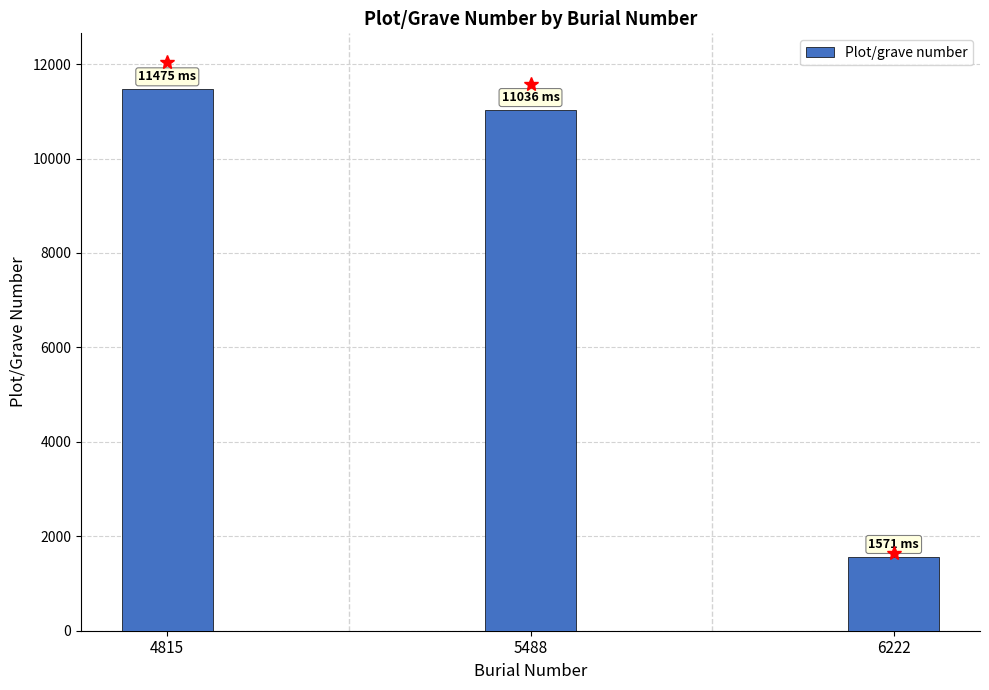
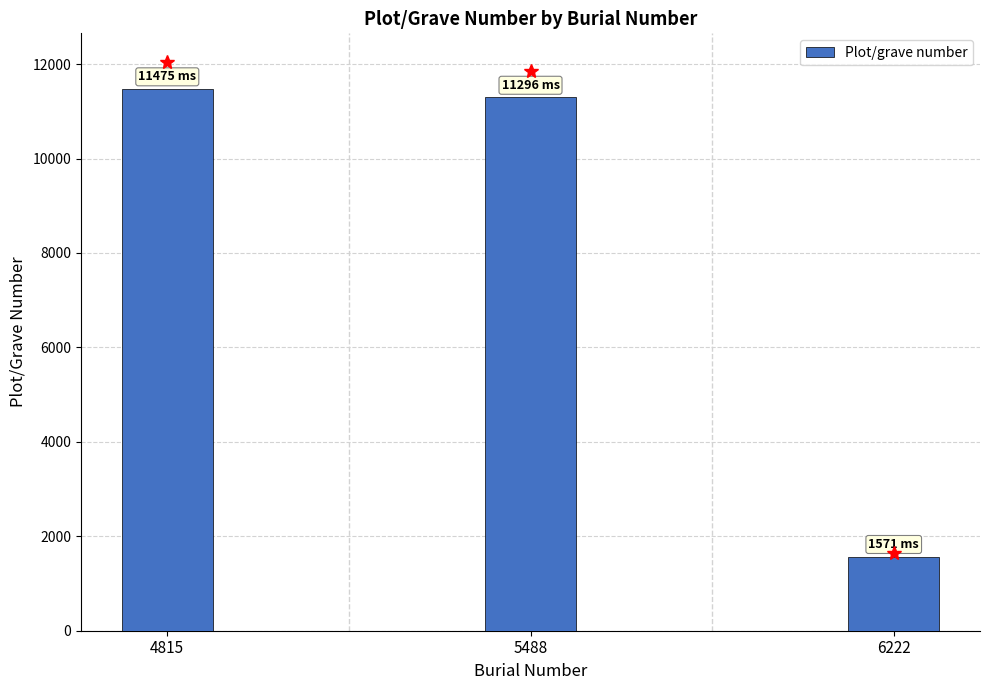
Plot/grave number, 5488: 11036 -> 11296
